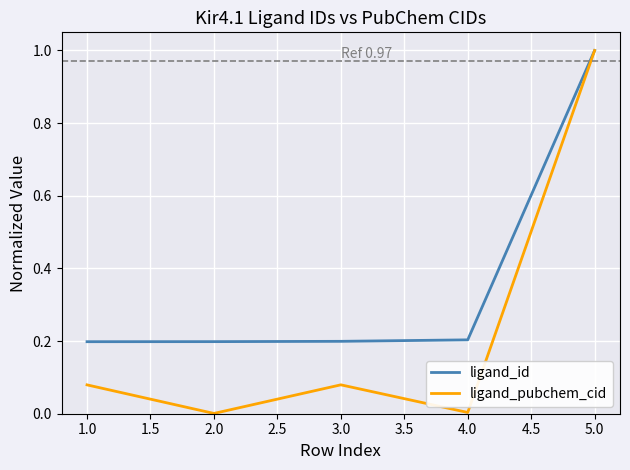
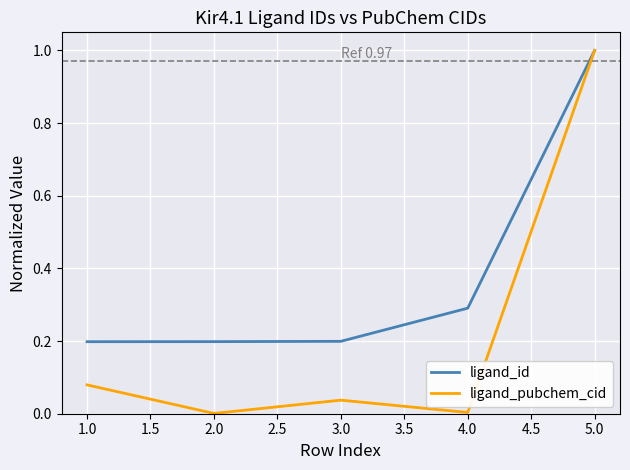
ligand_pubchem_cid, 3.0: 0.08 -> 0.04
ligand_id, 4.0: 0.20 -> 0.29
